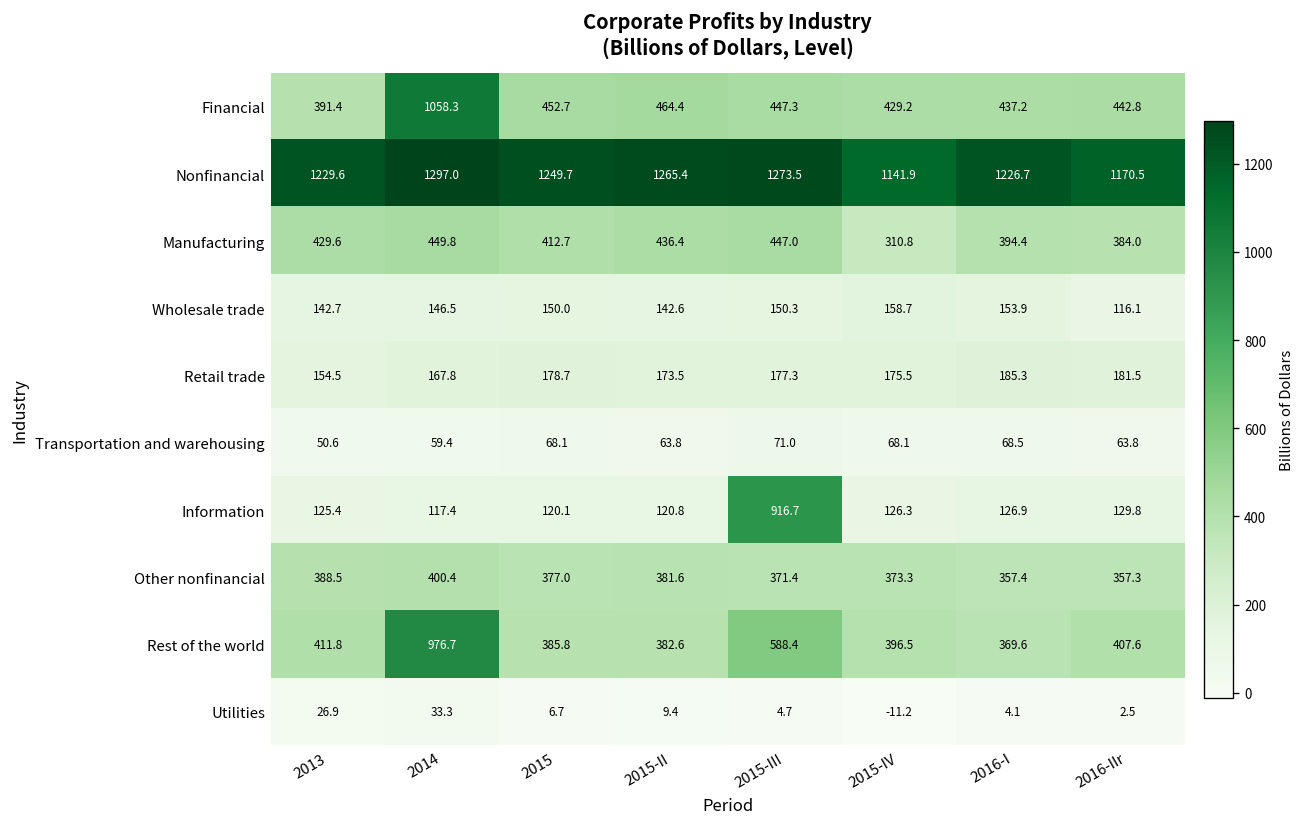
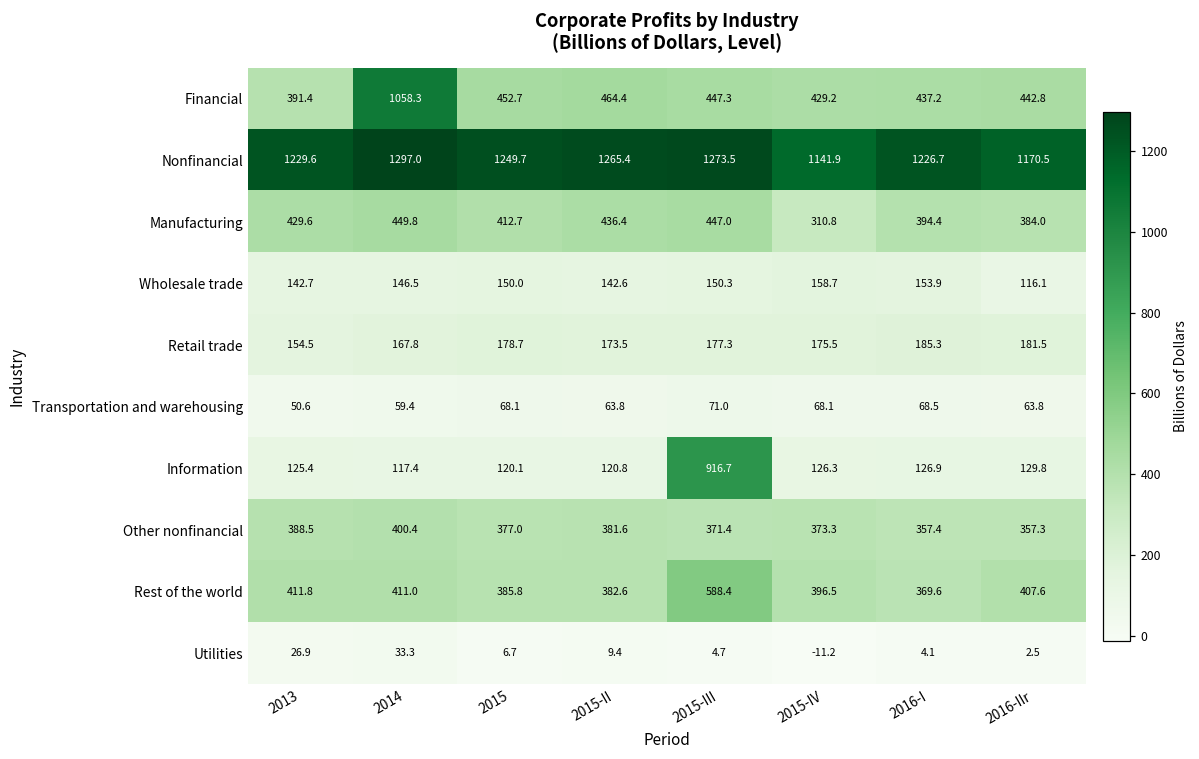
Rest of the world, 2014: 976.7 -> 411.0
